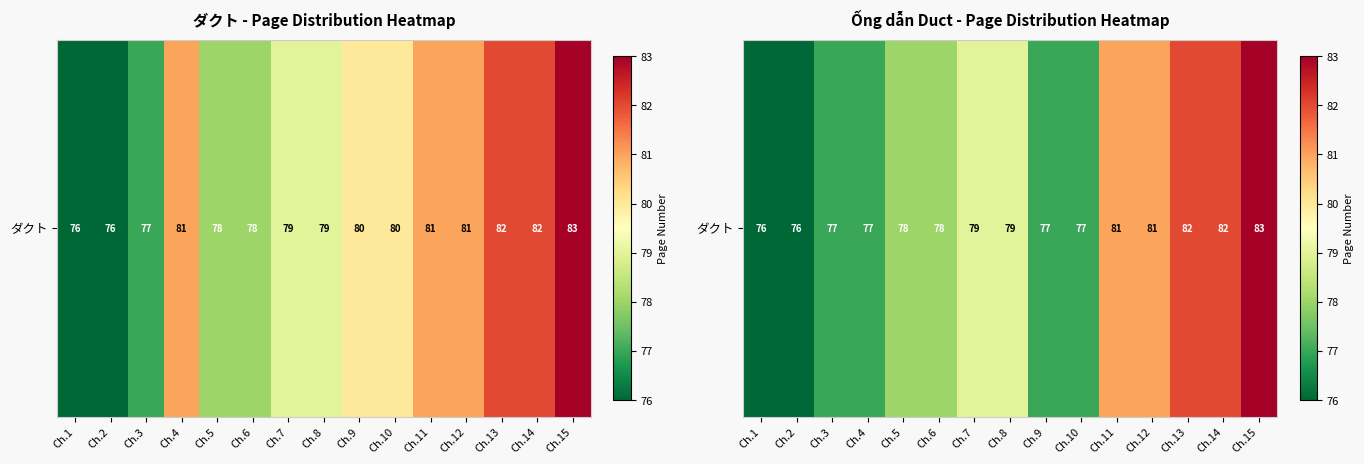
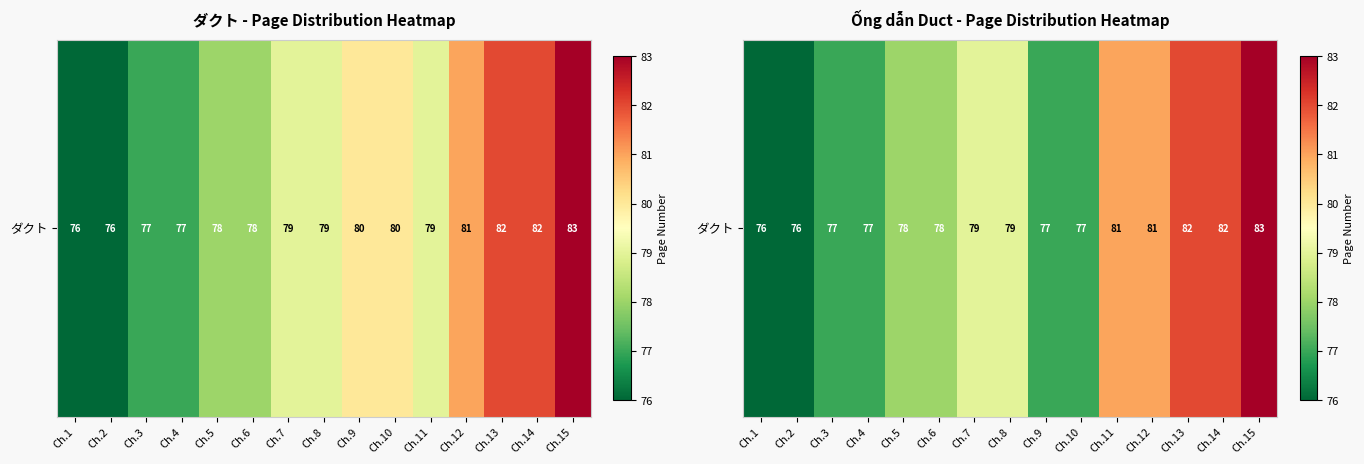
ダクト - Page Distribution Heatmap, ダクト, Ch.4: 81 -> 77
ダクト - Page Distribution Heatmap, ダクト, Ch.11: 81 -> 79
